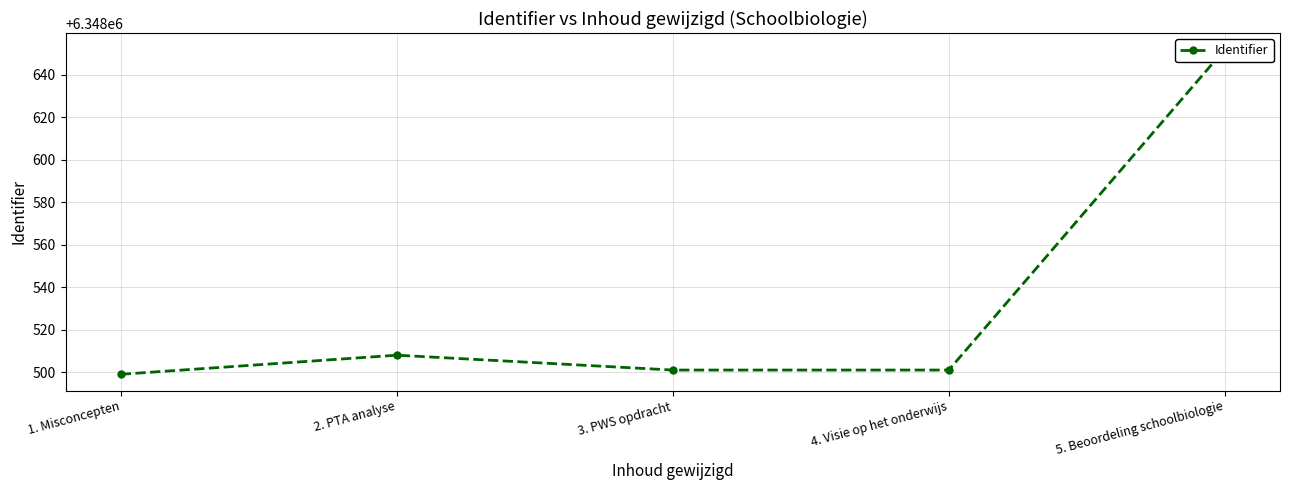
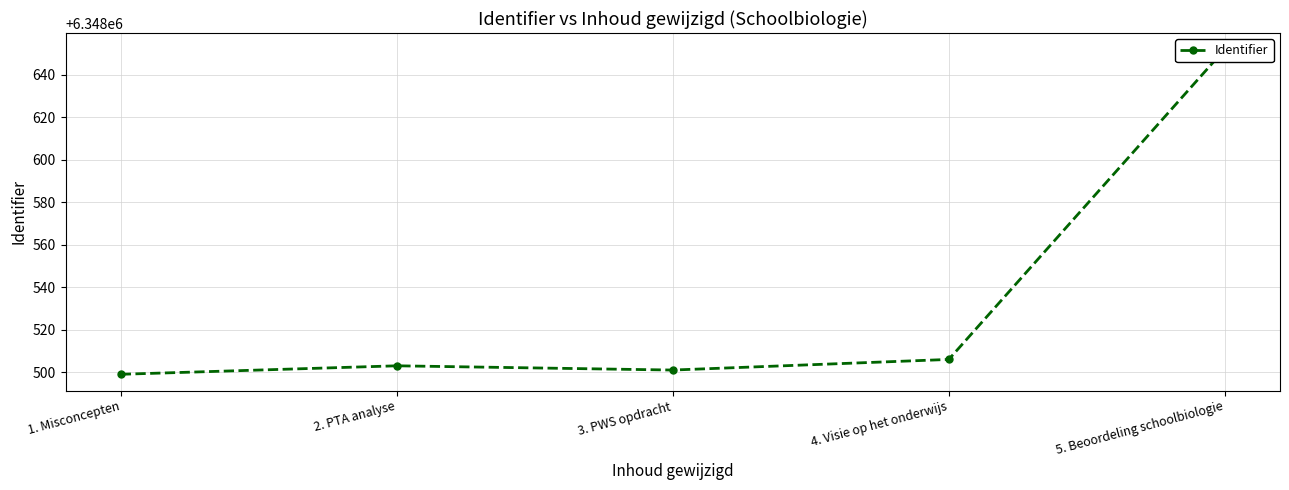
2. PTA analyse: 6348508 -> 6348503
4. Visie op het onderwijs: 6348501 -> 6348506
